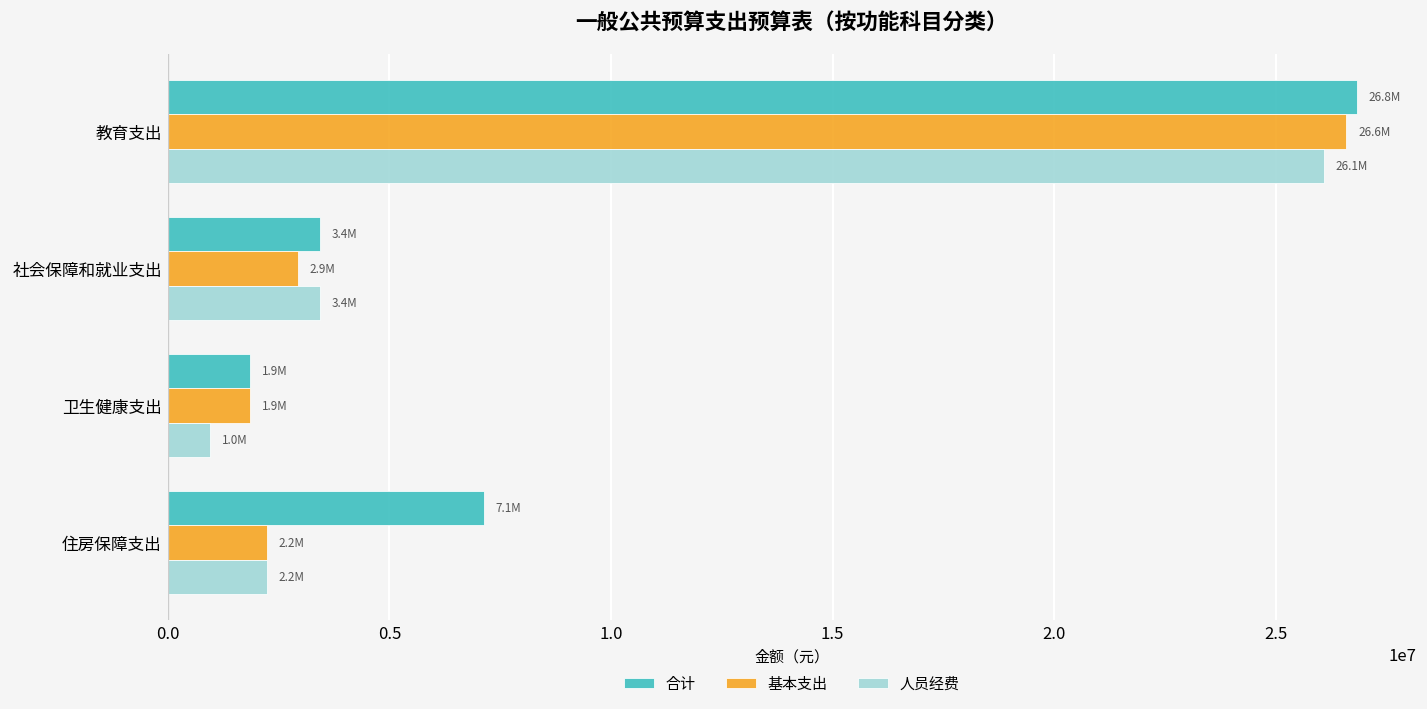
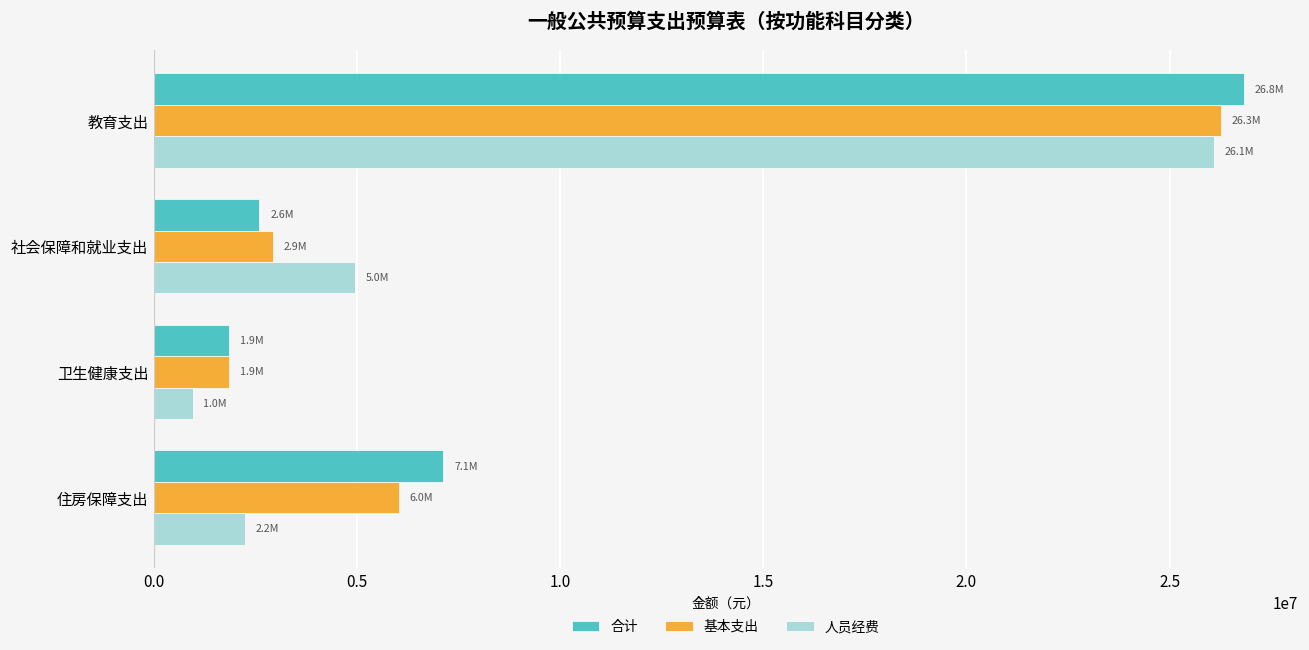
基本支出, 教育支出: 26.6M -> 26.3M
合计, 社会保障和就业支出: 3.4M -> 2.6M
人员经费, 社会保障和就业支出: 3.4M -> 5.0M
基本支出, 住房保障支出: 2.2M -> 6.0M
